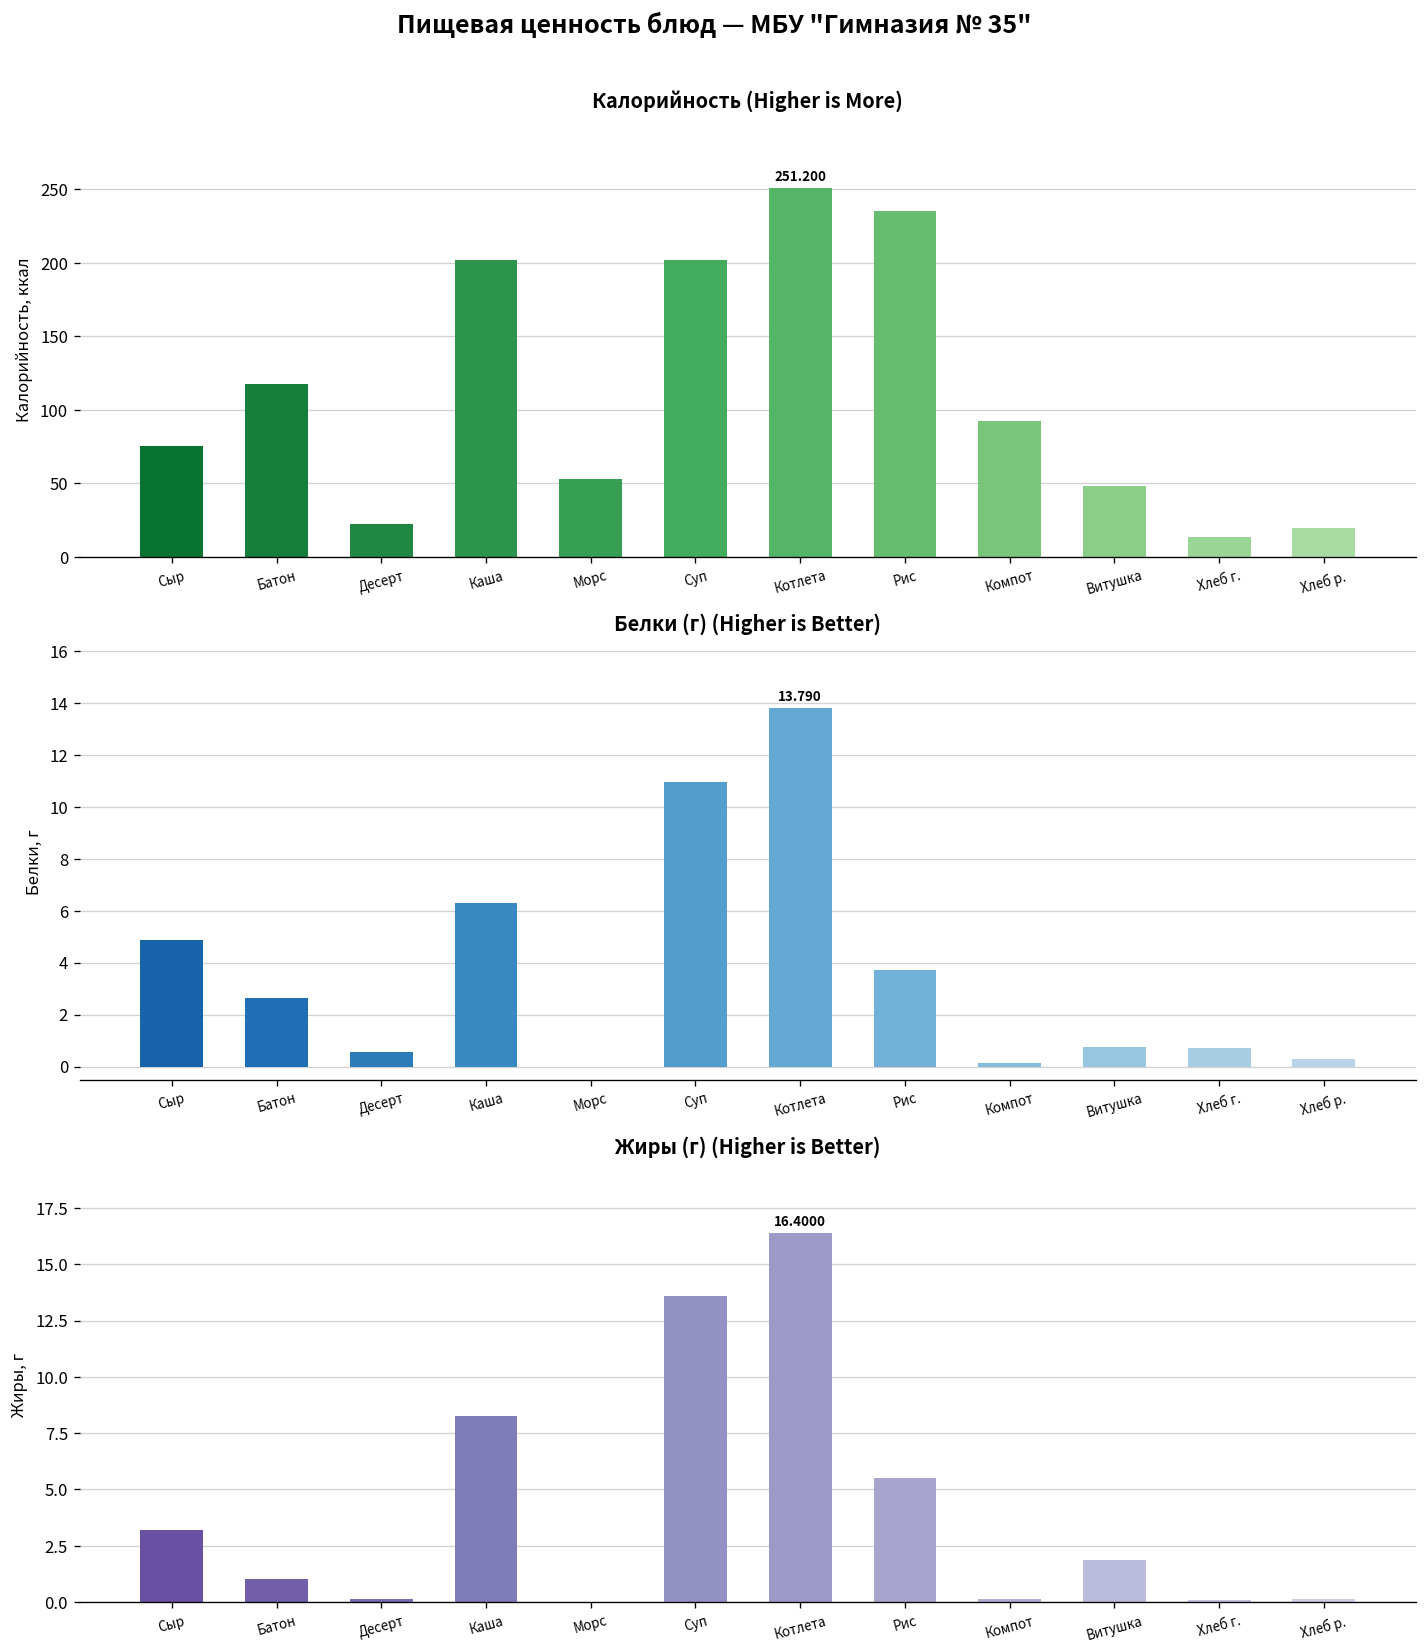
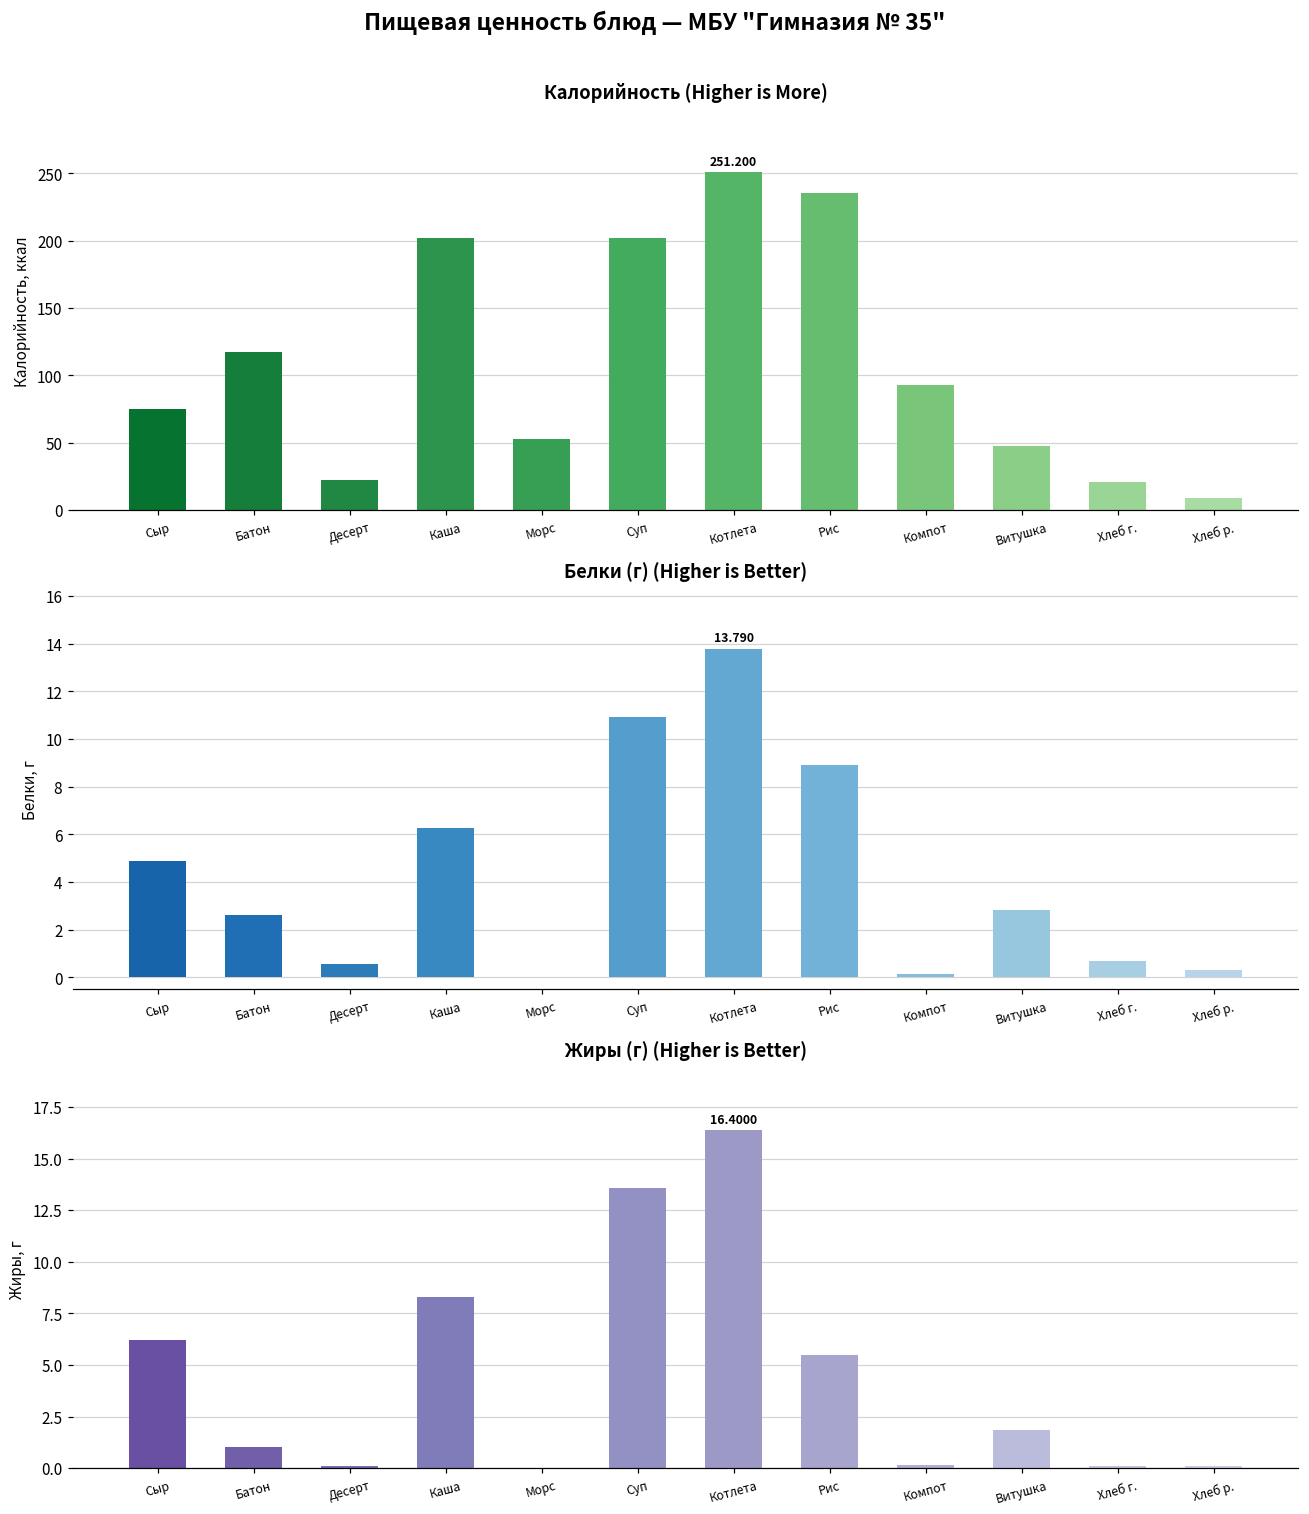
Калорийность (Higher is More), Хлеб г.: 14 -> 21
Калорийность (Higher is More), Хлеб р.: 20 -> 9
Белки (г) (Higher is Better), Рис: 3.7 -> 8.9
Белки (г) (Higher is Better), Витушка: 0.8 -> 2.8
Жиры (г) (Higher is Better), Сыр: 3.2 -> 6.2
